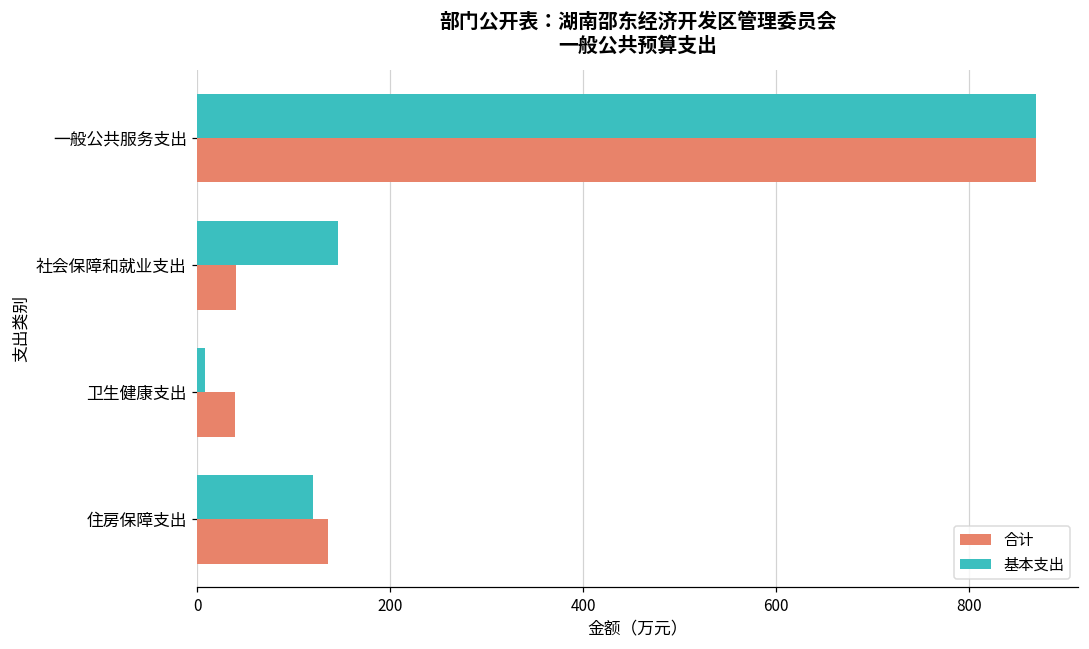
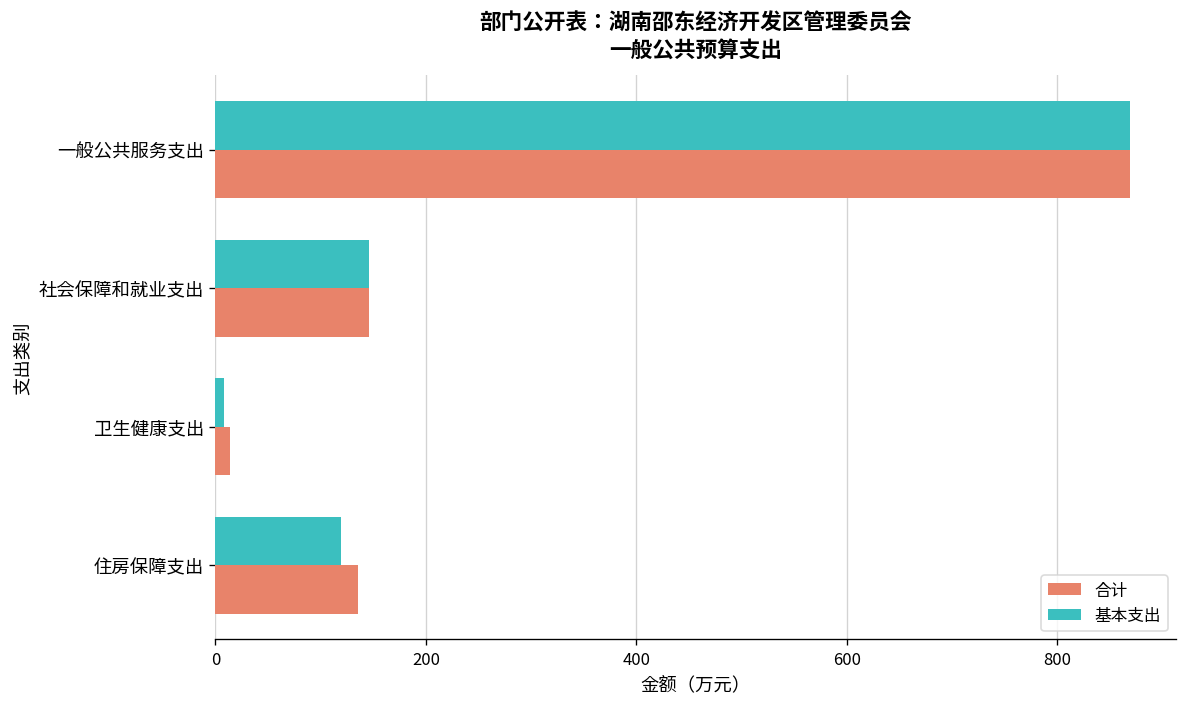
合计, 社会保障和就业支出: 40 -> 150
合计, 卫生健康支出: 40 -> 10
